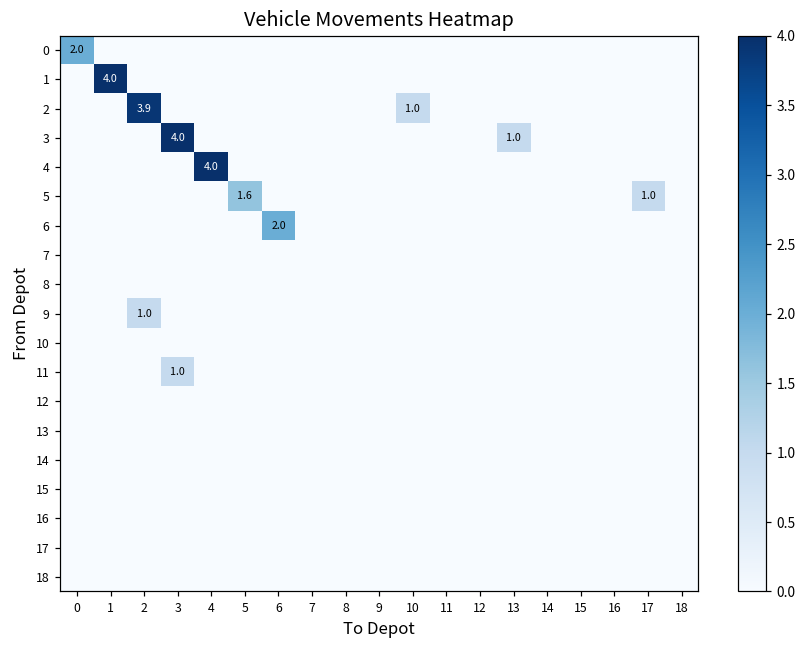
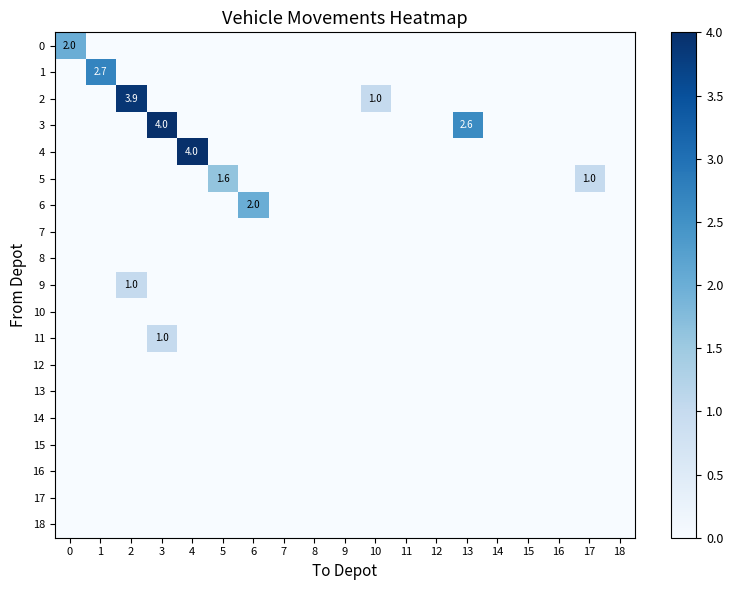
1, 1: 4.0 -> 2.7
3, 13: 1.0 -> 2.6
